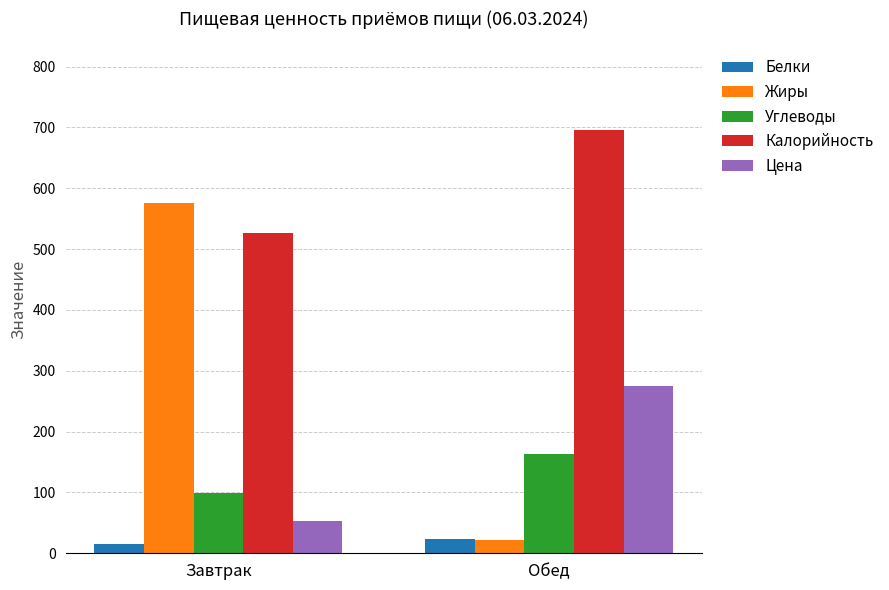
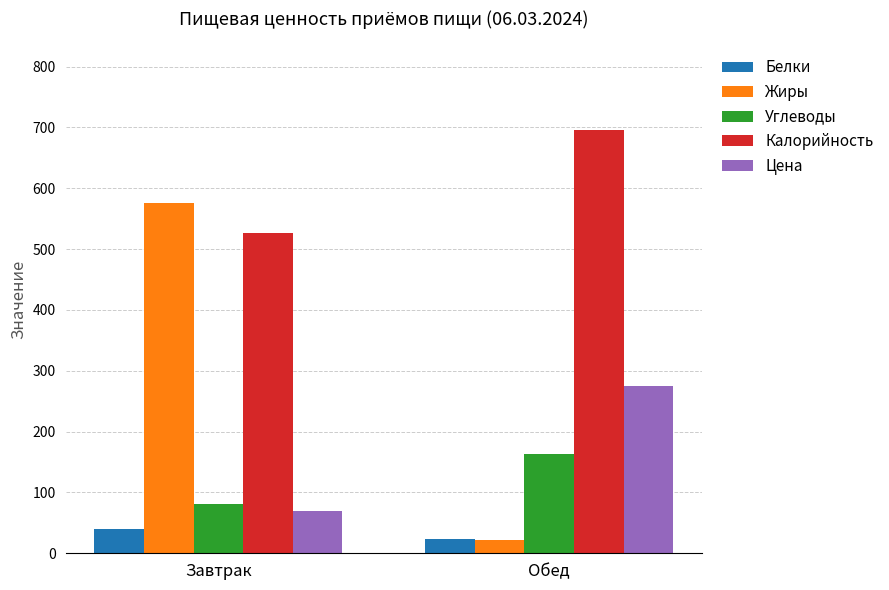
Белки, Завтрак: 20 -> 40
Углеводы, Завтрак: 100 -> 80
Цена, Завтрак: 50 -> 70
